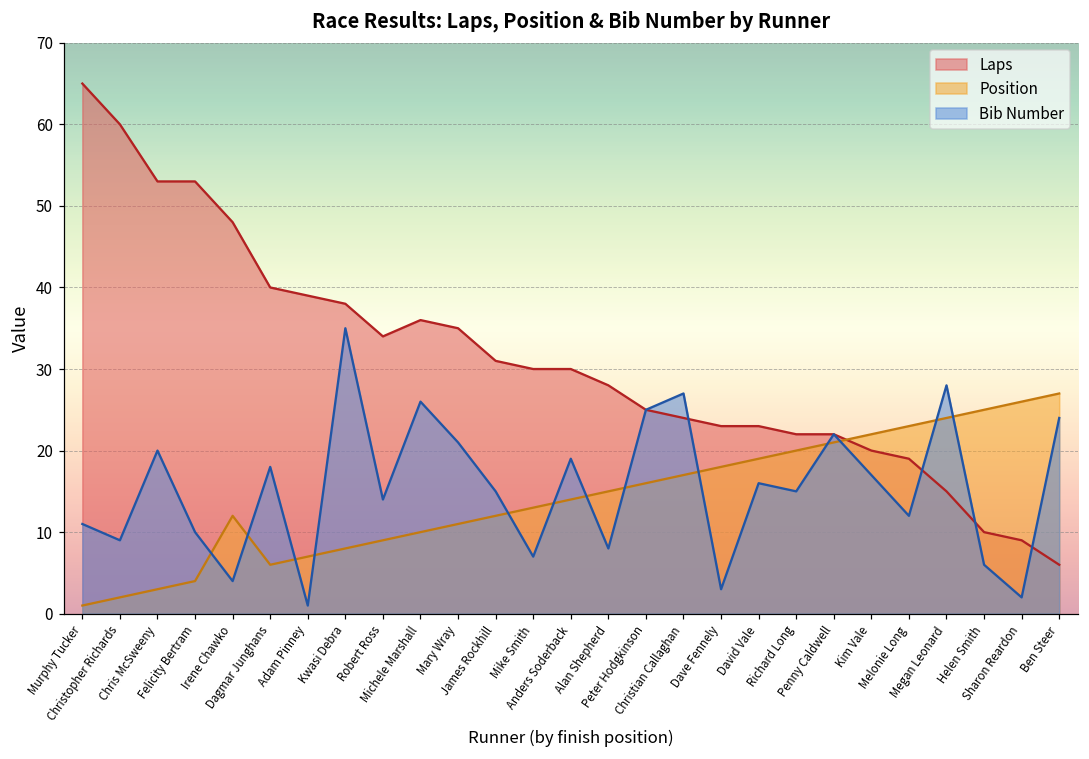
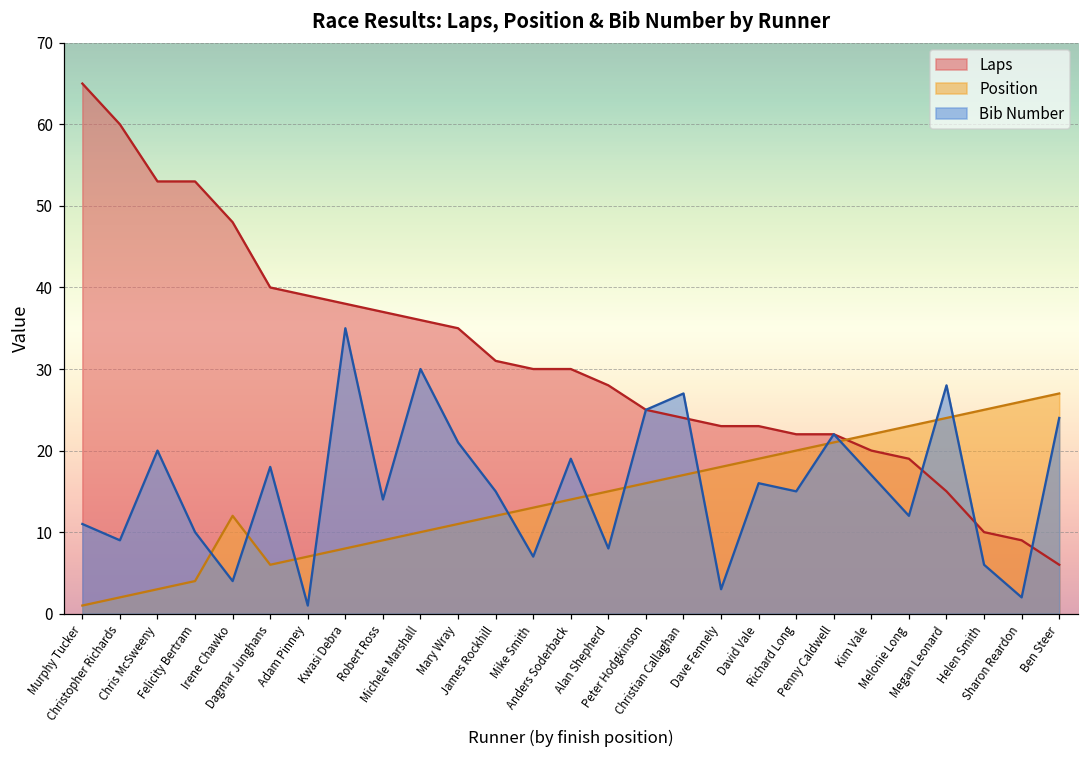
Laps, Robert Ross: 34 -> 37
Bib Number, Michele Marshall: 26 -> 30
